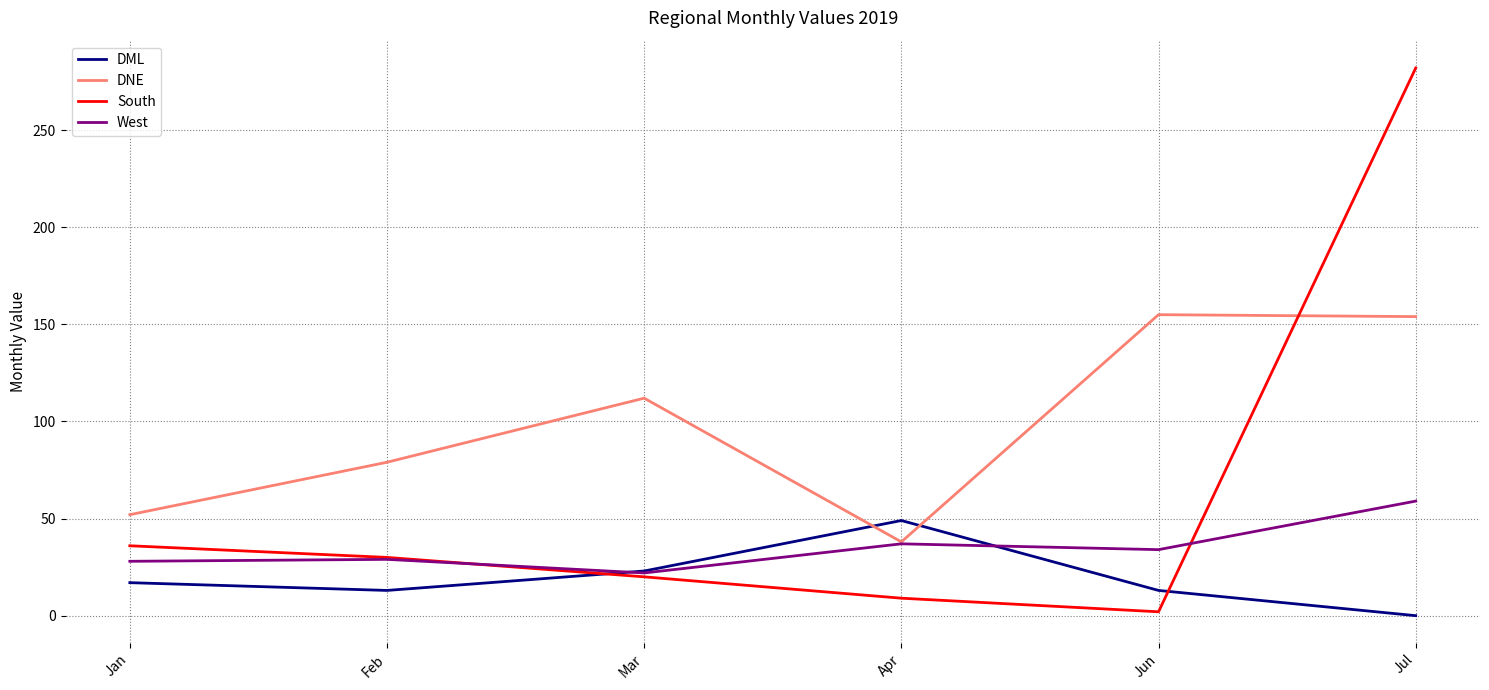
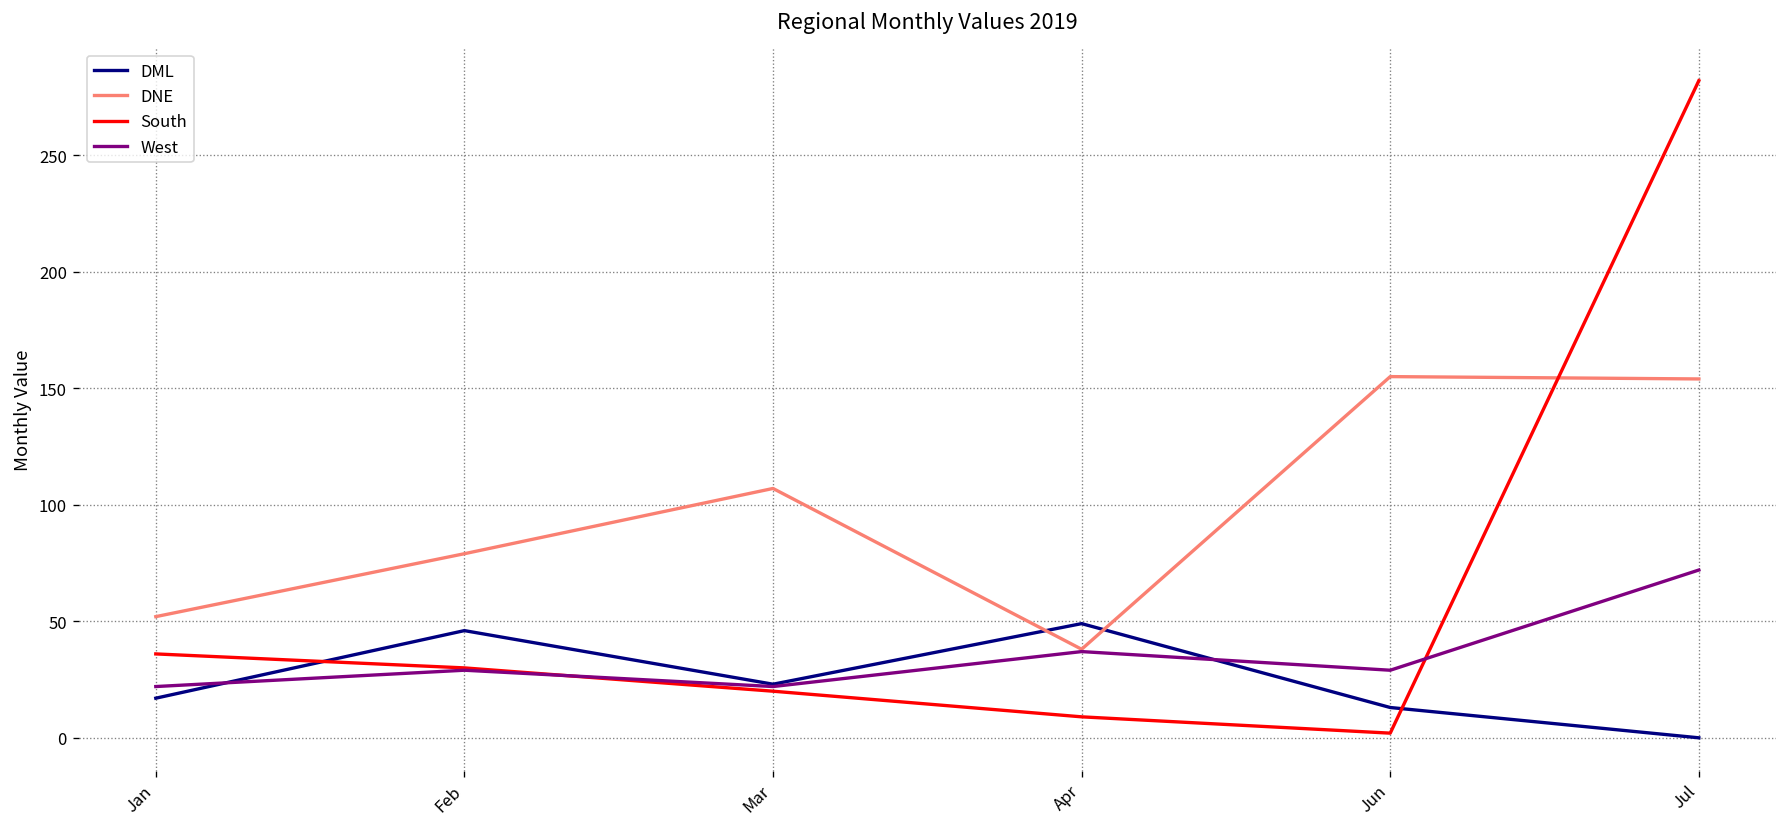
West, Jan: 28 -> 22
DML, Feb: 13 -> 46
DNE, Mar: 112 -> 107
West, Jun: 34 -> 29
West, Jul: 59 -> 72
